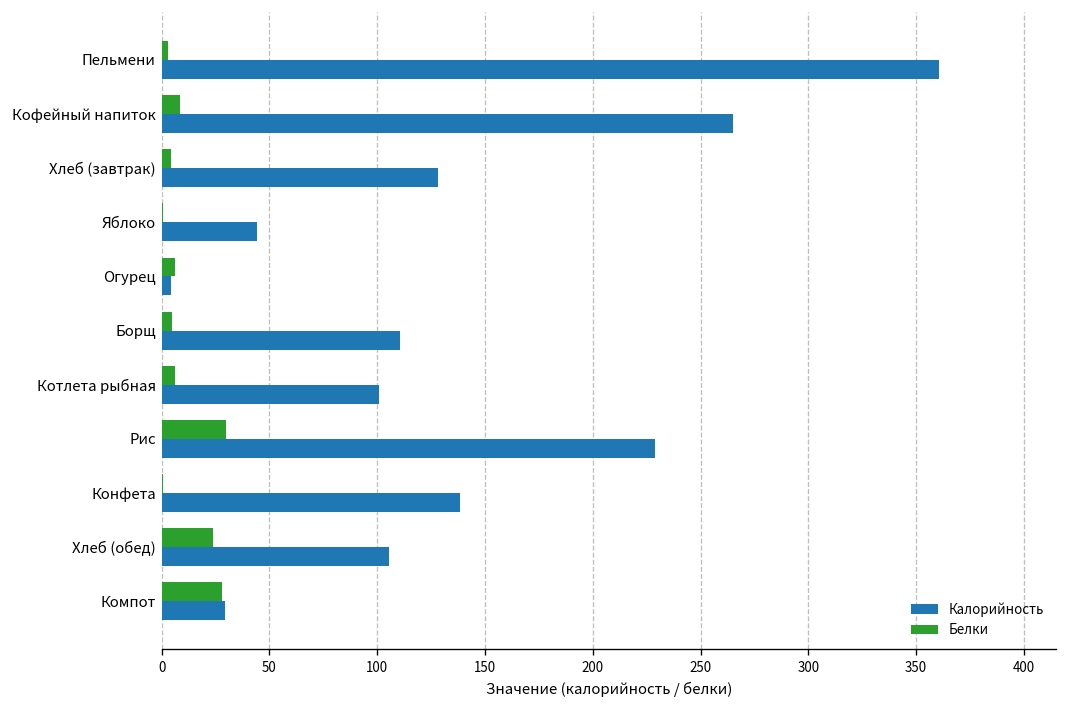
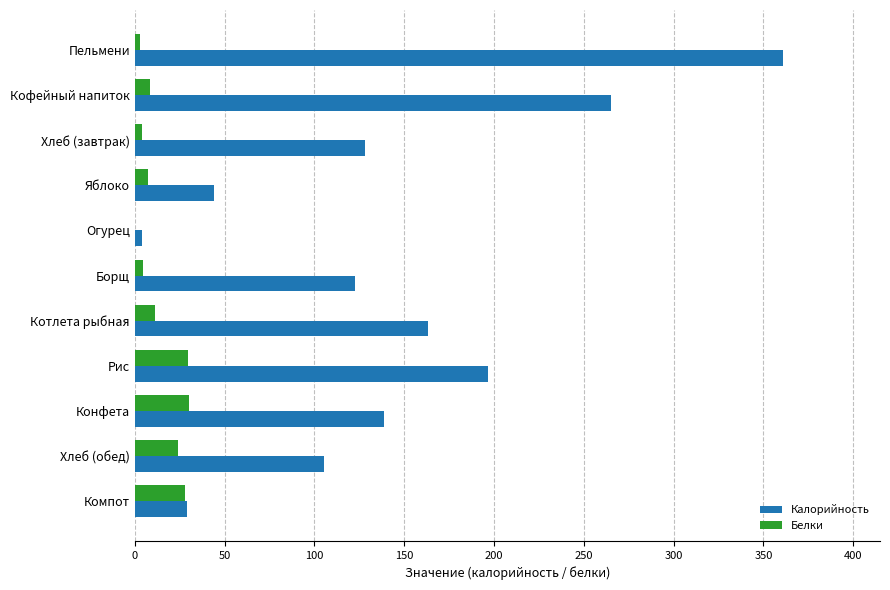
Белки, Яблоко: 0 -> 8
Белки, Огурец: 6 -> 0
Калорийность, Борщ: 110 -> 123
Белки, Котлета рыбная: 6 -> 12
Калорийность, Котлета рыбная: 101 -> 164
Калорийность, Рис: 229 -> 197
Белки, Конфета: 1 -> 30
